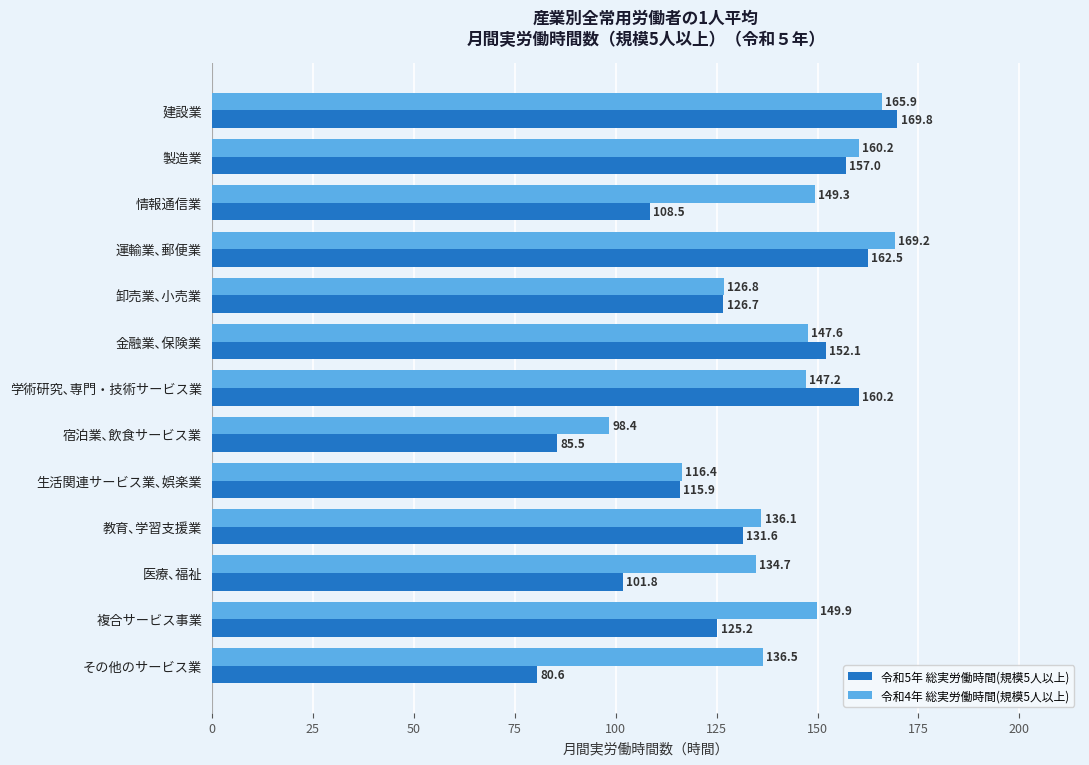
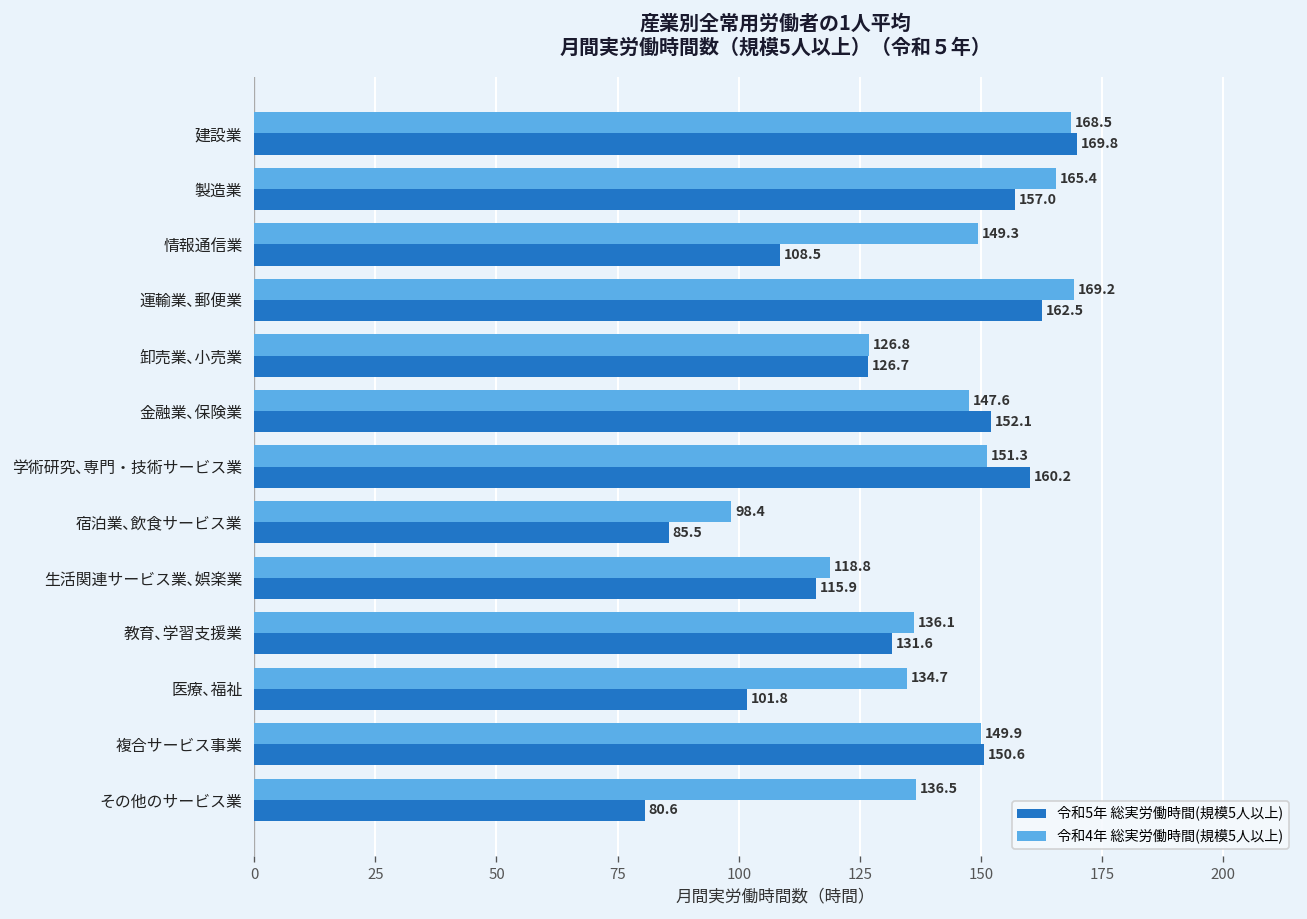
令和4年 総実労働時間(規模5人以上), 建設業: 165.9 -> 168.5
令和4年 総実労働時間(規模5人以上), 製造業: 160.2 -> 165.4
令和4年 総実労働時間(規模5人以上), 学術研究､専門・技術サービス業: 147.2 -> 151.3
令和4年 総実労働時間(規模5人以上), 生活関連サービス業､娯楽業: 116.4 -> 118.8
令和5年 総実労働時間(規模5人以上), 複合サービス事業: 125.2 -> 150.6
